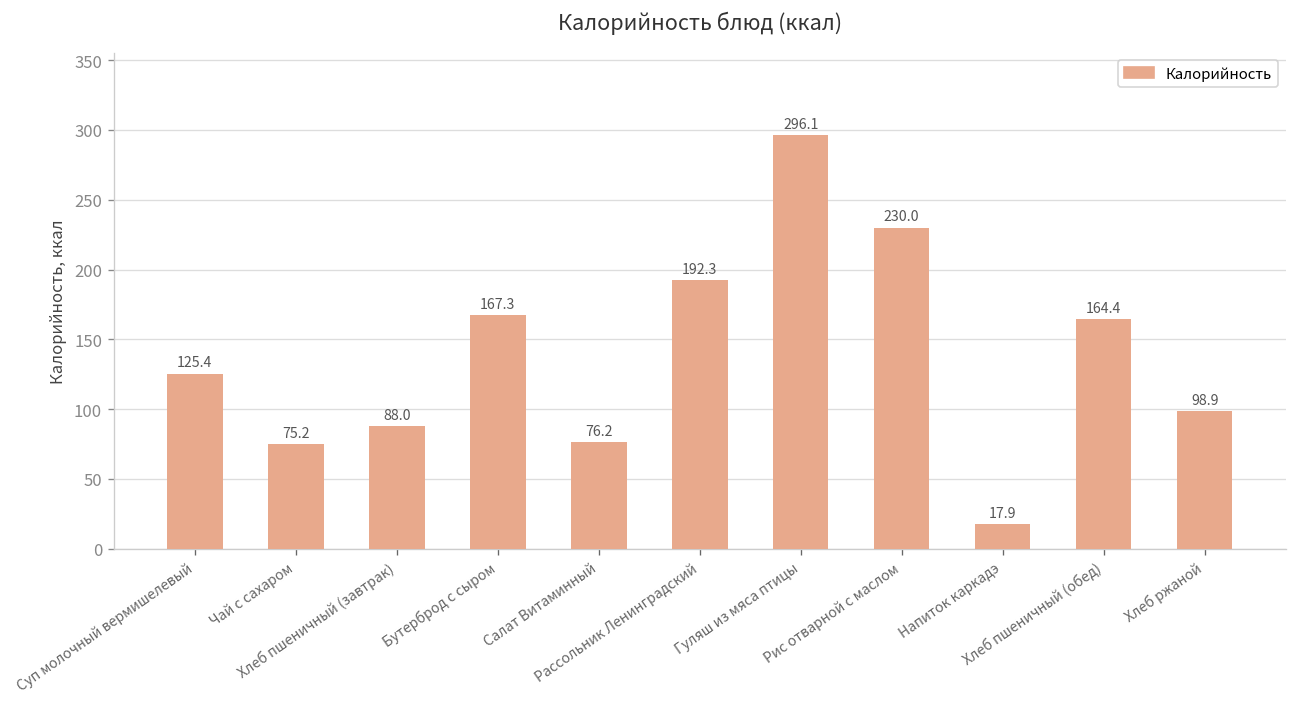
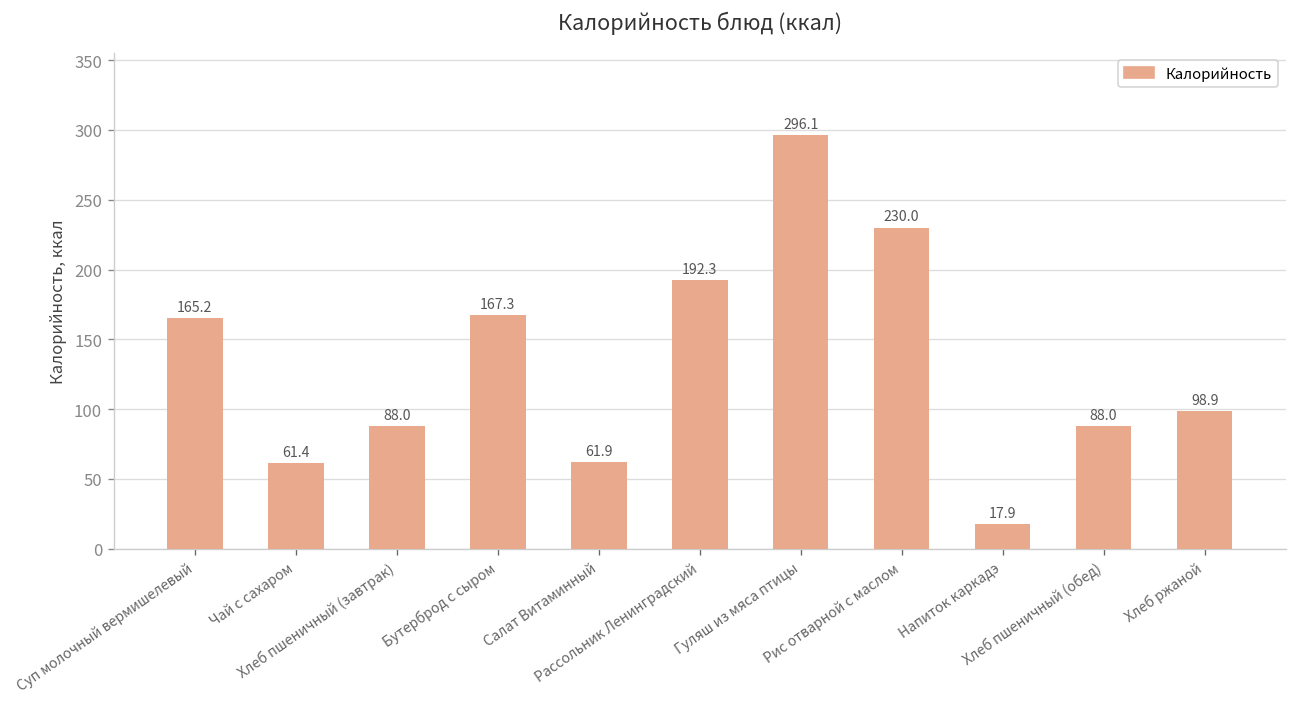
Суп молочный вермишелевый: 125.4 -> 165.2
Чай с сахаром: 75.2 -> 61.4
Салат Витаминный: 76.2 -> 61.9
Хлеб пшеничный (обед): 164.4 -> 88.0
